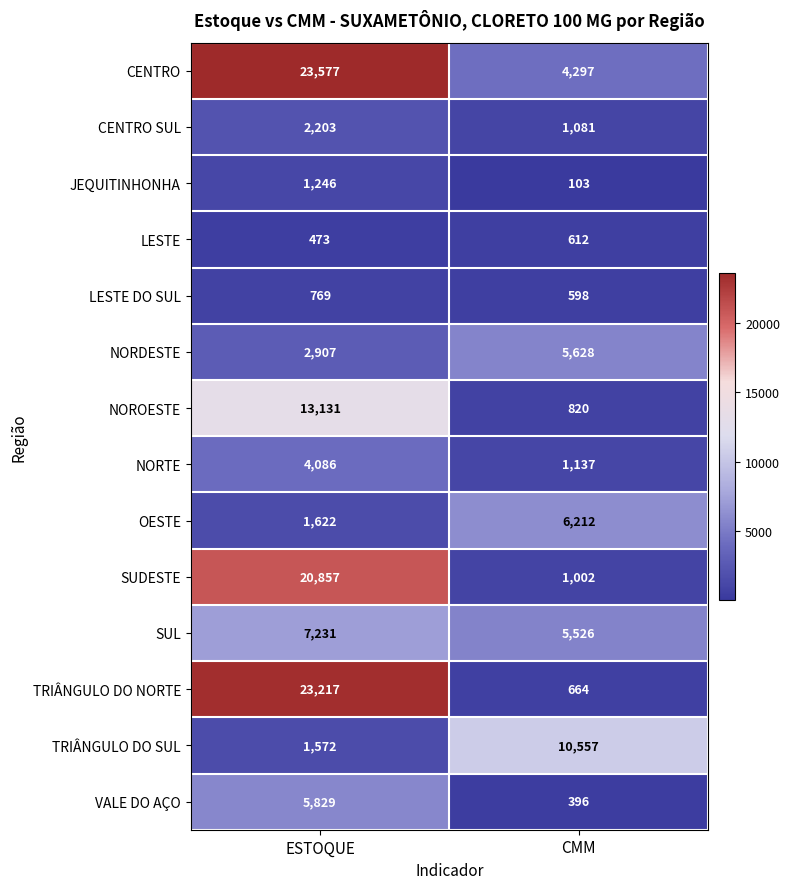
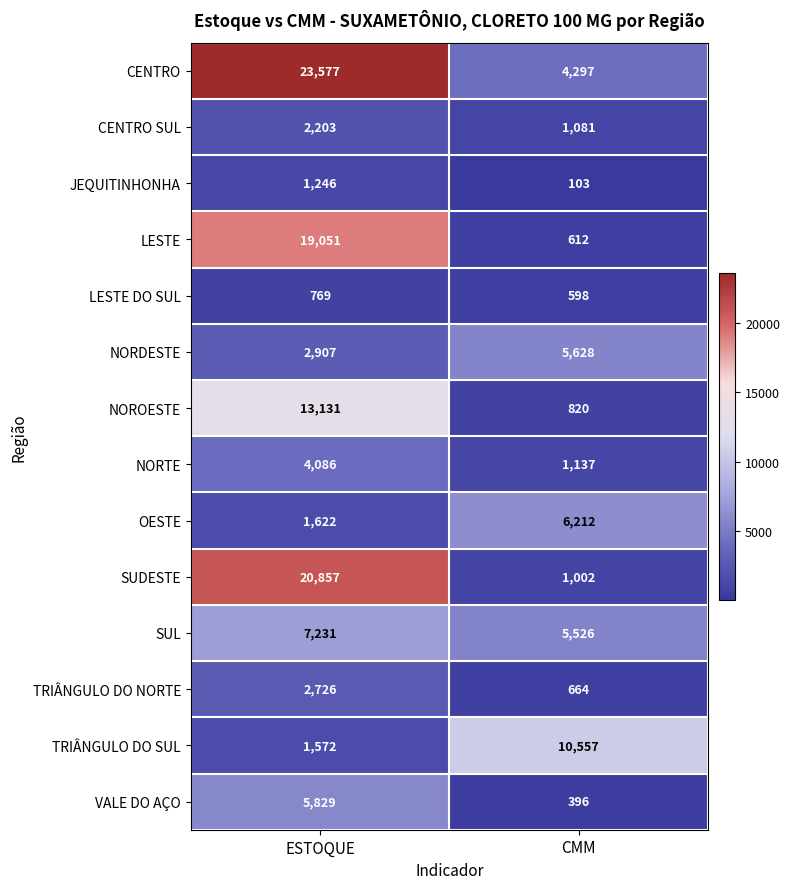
LESTE, ESTOQUE: 473 -> 19,051
TRIÂNGULO DO NORTE, ESTOQUE: 23,217 -> 2,726
